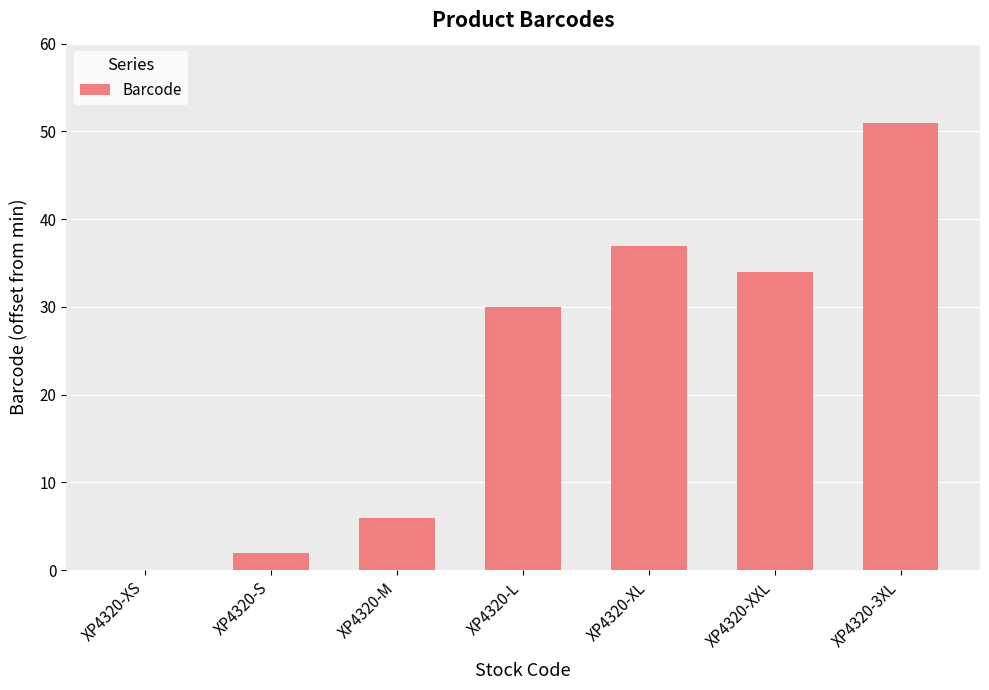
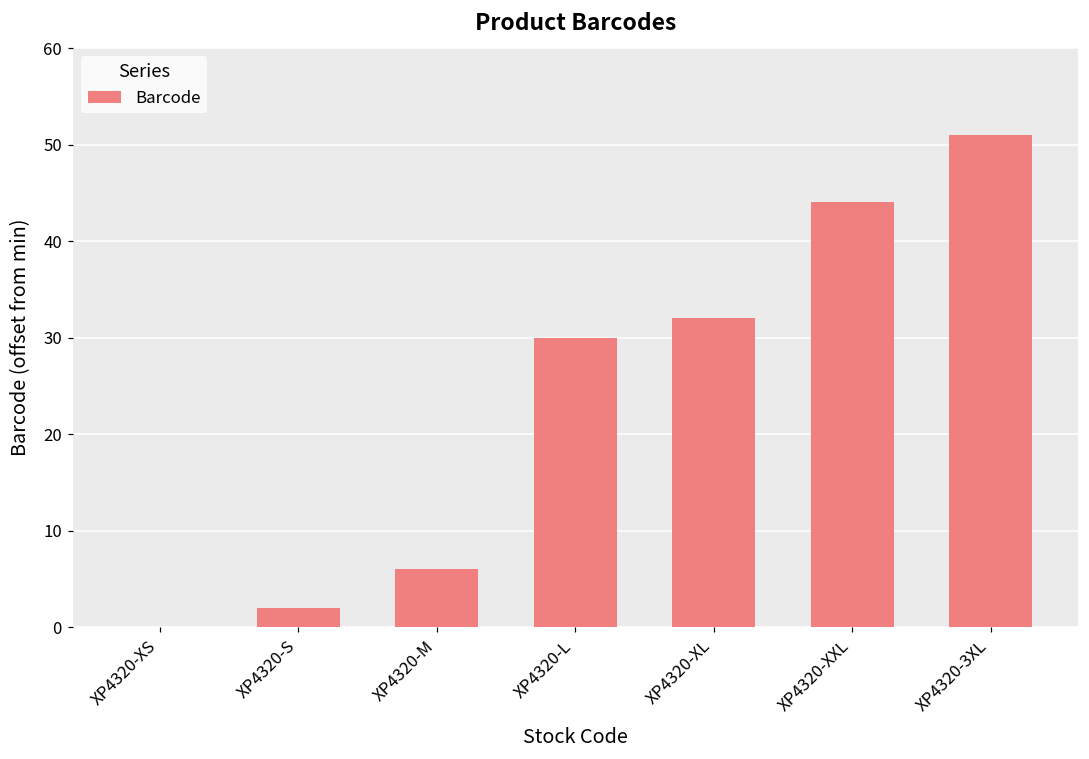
XP4320-XL: 37 -> 32
XP4320-XXL: 34 -> 44
